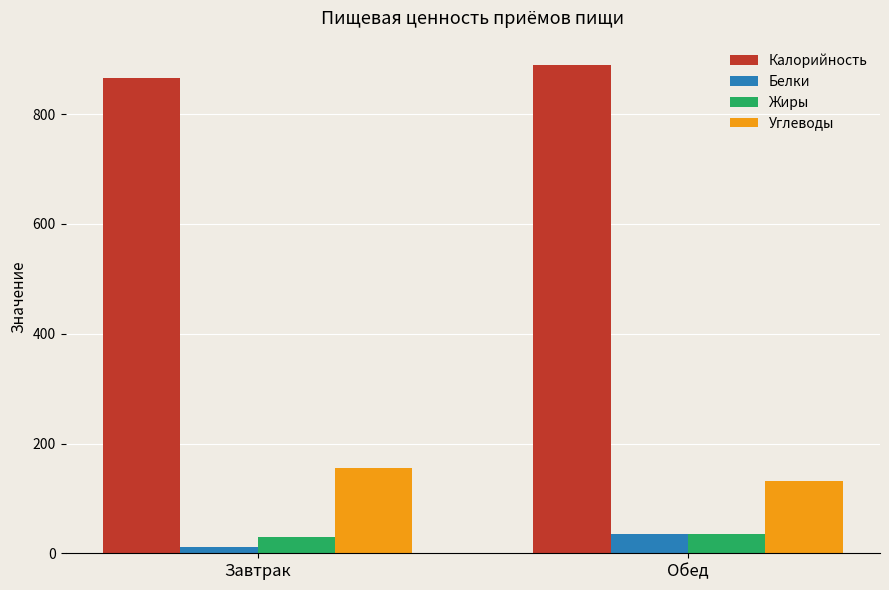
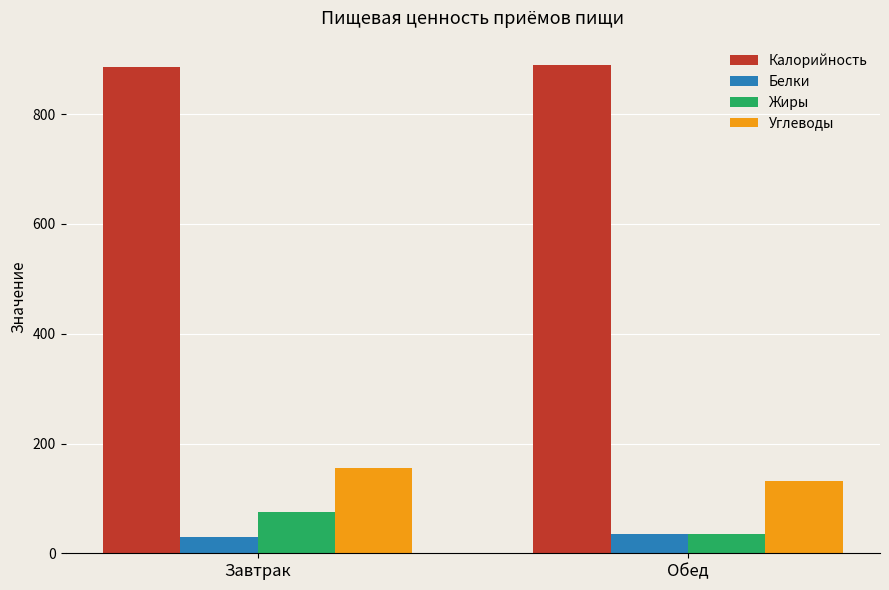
Калорийность, Завтрак: 870 -> 890
Белки, Завтрак: 10 -> 30
Жиры, Завтрак: 30 -> 70
